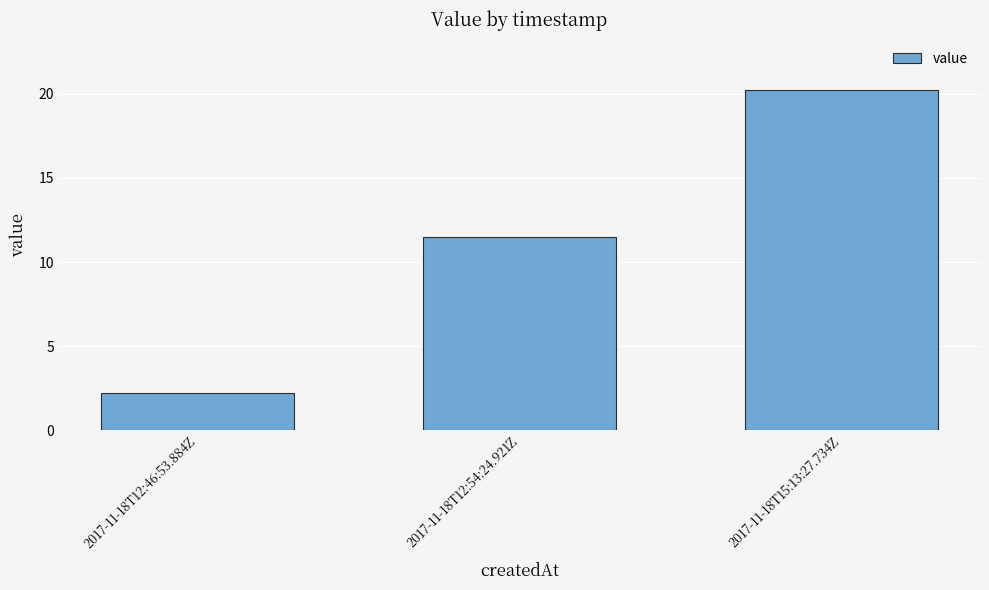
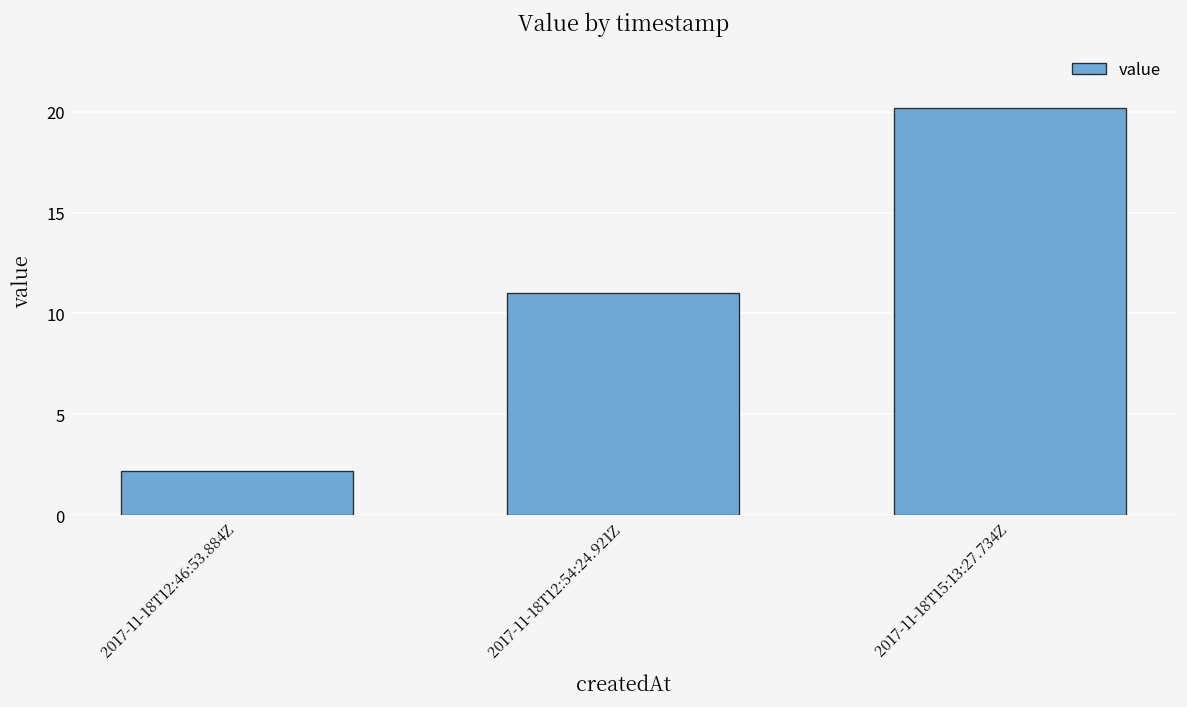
2017-11-18T12:54:24.921Z: 11.5 -> 11.0
